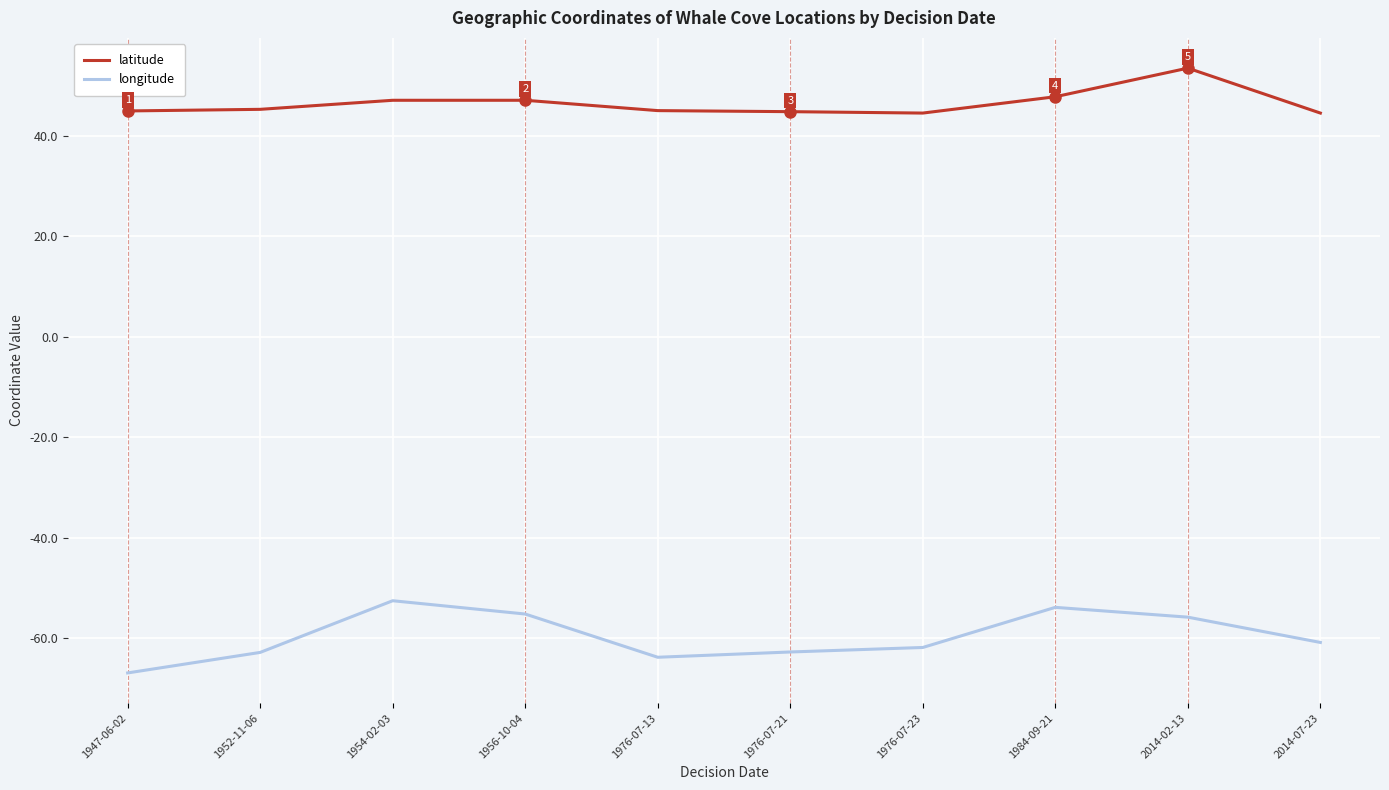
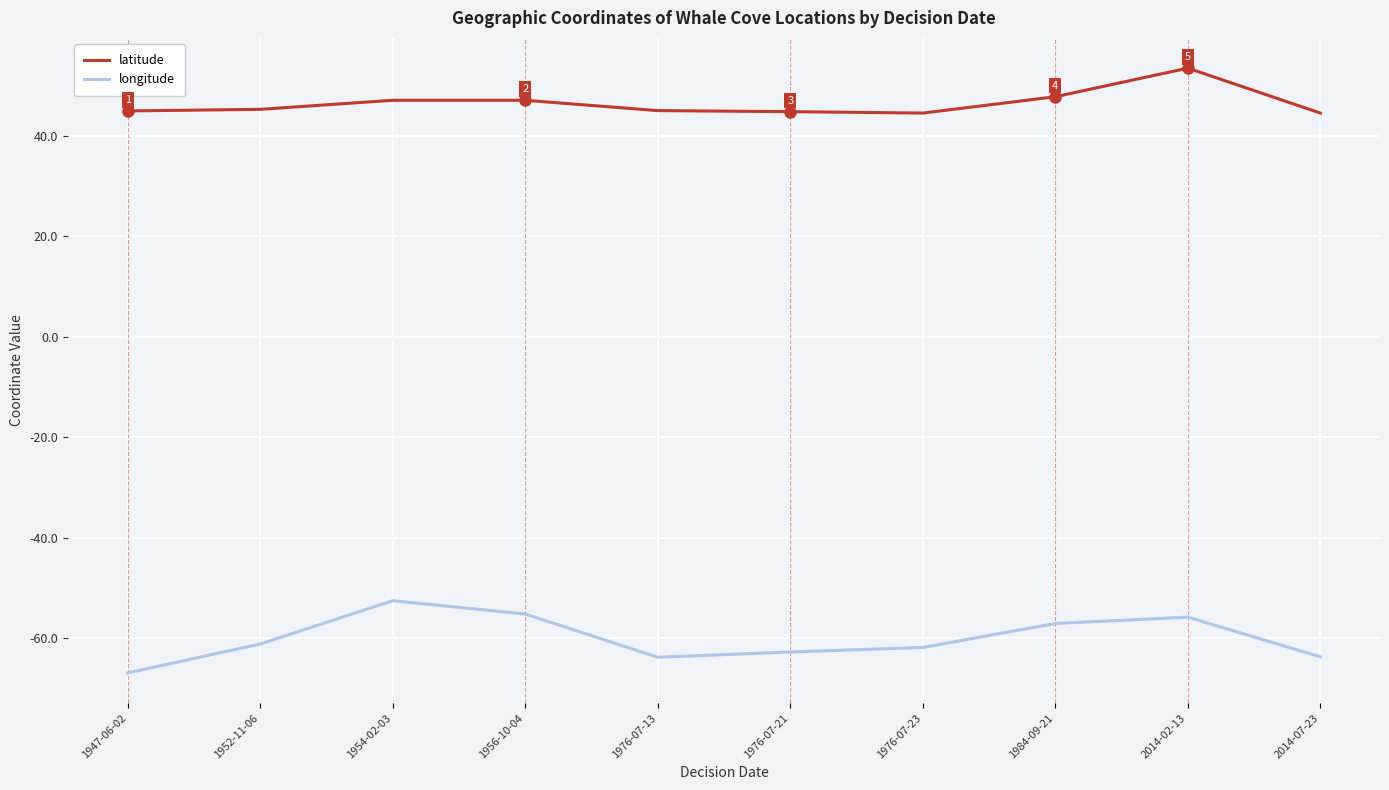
longitude, 1952-11-06: -63 -> -61
longitude, 1984-09-21: -54 -> -57
longitude, 2014-07-23: -61 -> -64
